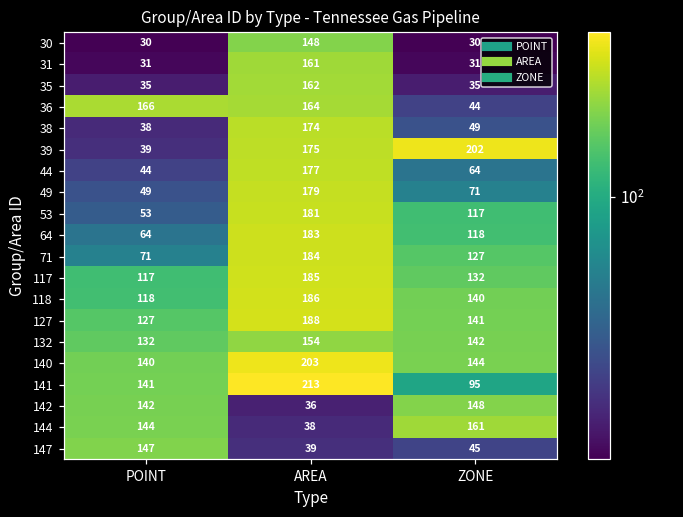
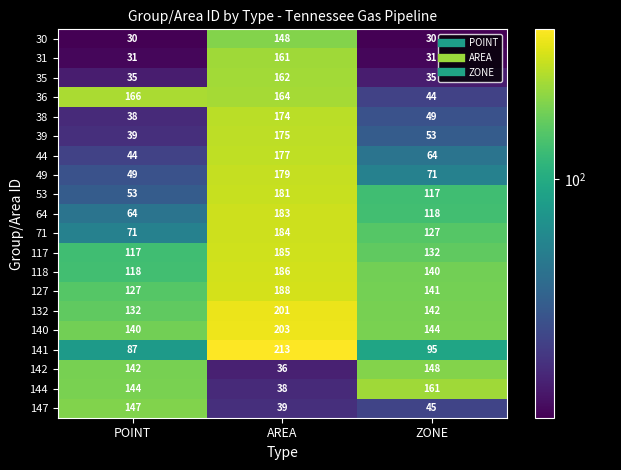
39, ZONE: 202 -> 53
132, AREA: 154 -> 201
141, POINT: 141 -> 87
